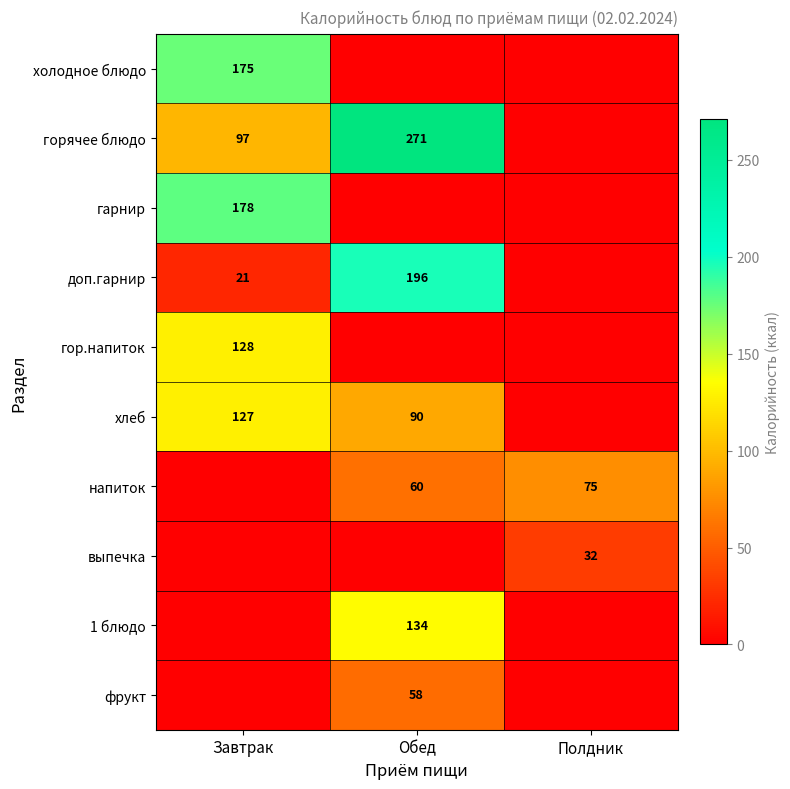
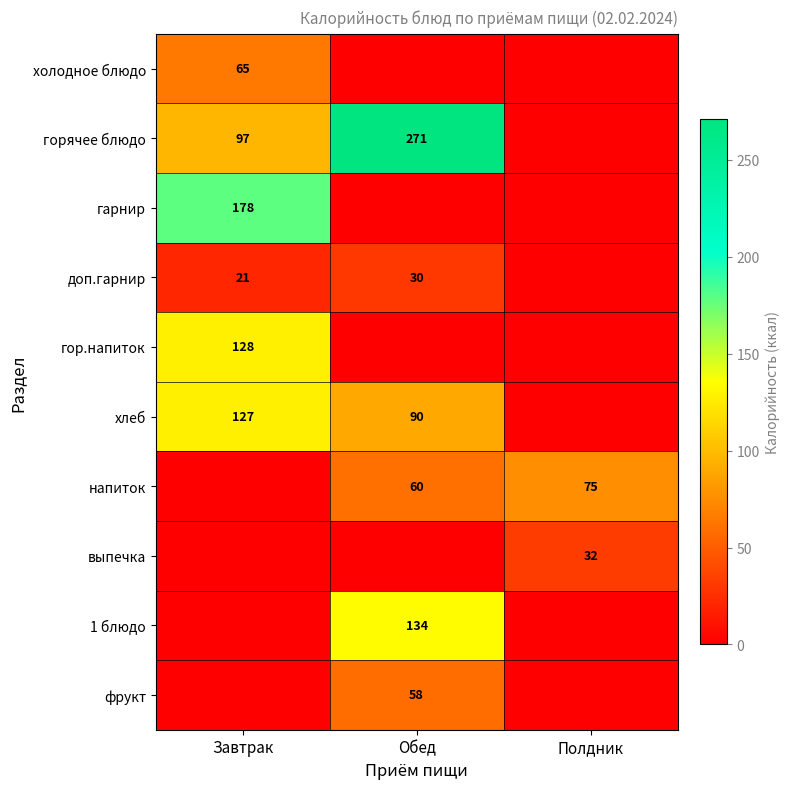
холодное блюдо, Завтрак: 175 -> 65
доп.гарнир, Обед: 196 -> 30
